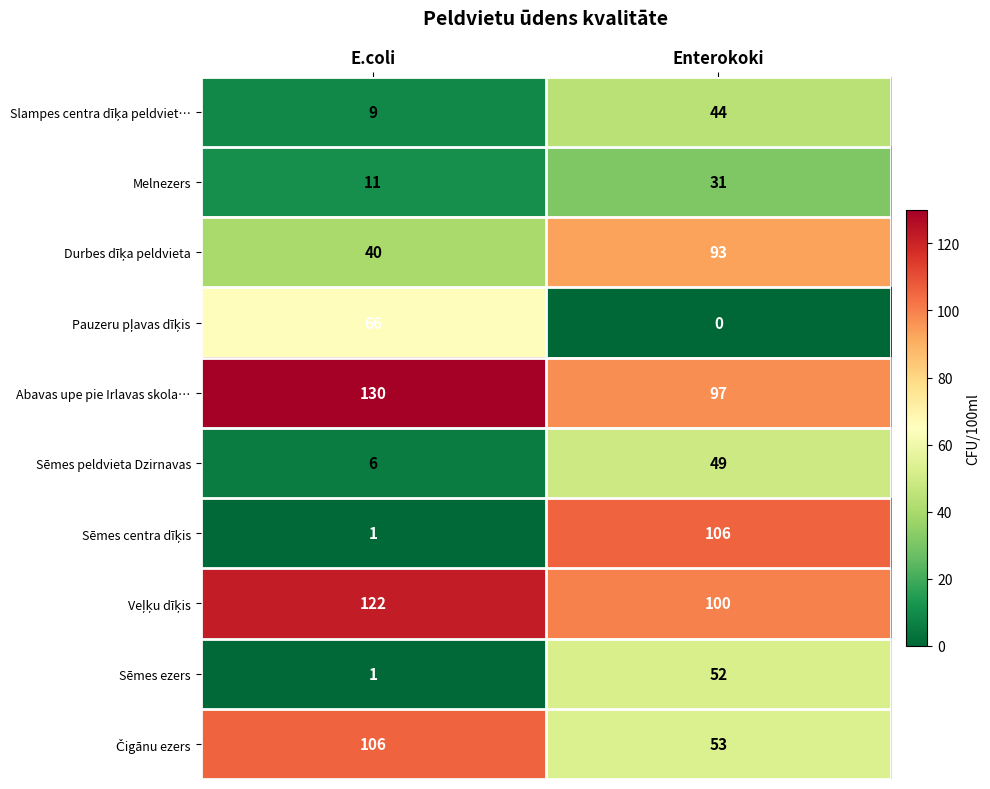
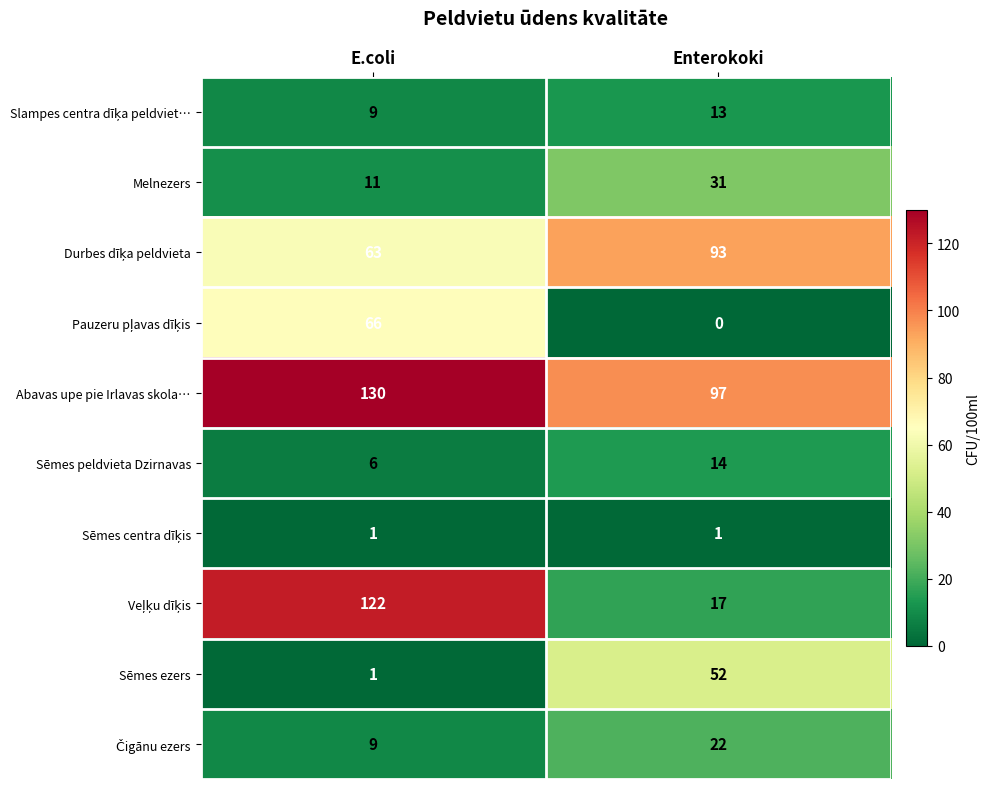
Slampes centra dīķa peldviet…, Enterokoki: 44 -> 13
Durbes dīķa peldvieta, E.coli: 40 -> 63
Sēmes peldvieta Dzirnavas, Enterokoki: 49 -> 14
Sēmes centra dīķis, Enterokoki: 106 -> 1
Veļķu dīķis, Enterokoki: 100 -> 17
Čigānu ezers, E.coli: 106 -> 9
Čigānu ezers, Enterokoki: 53 -> 22
